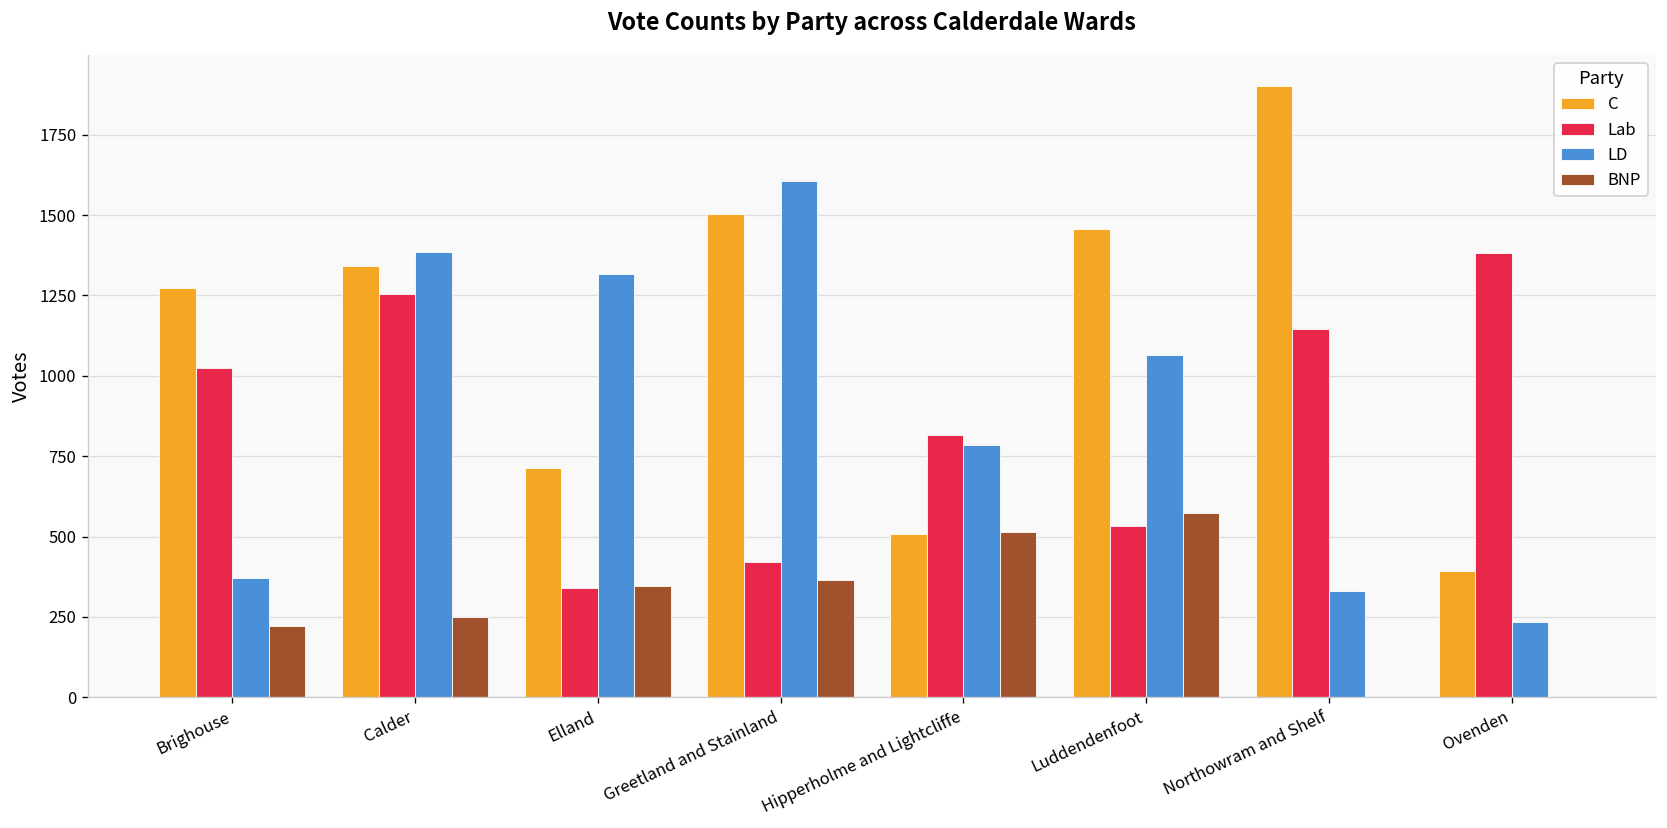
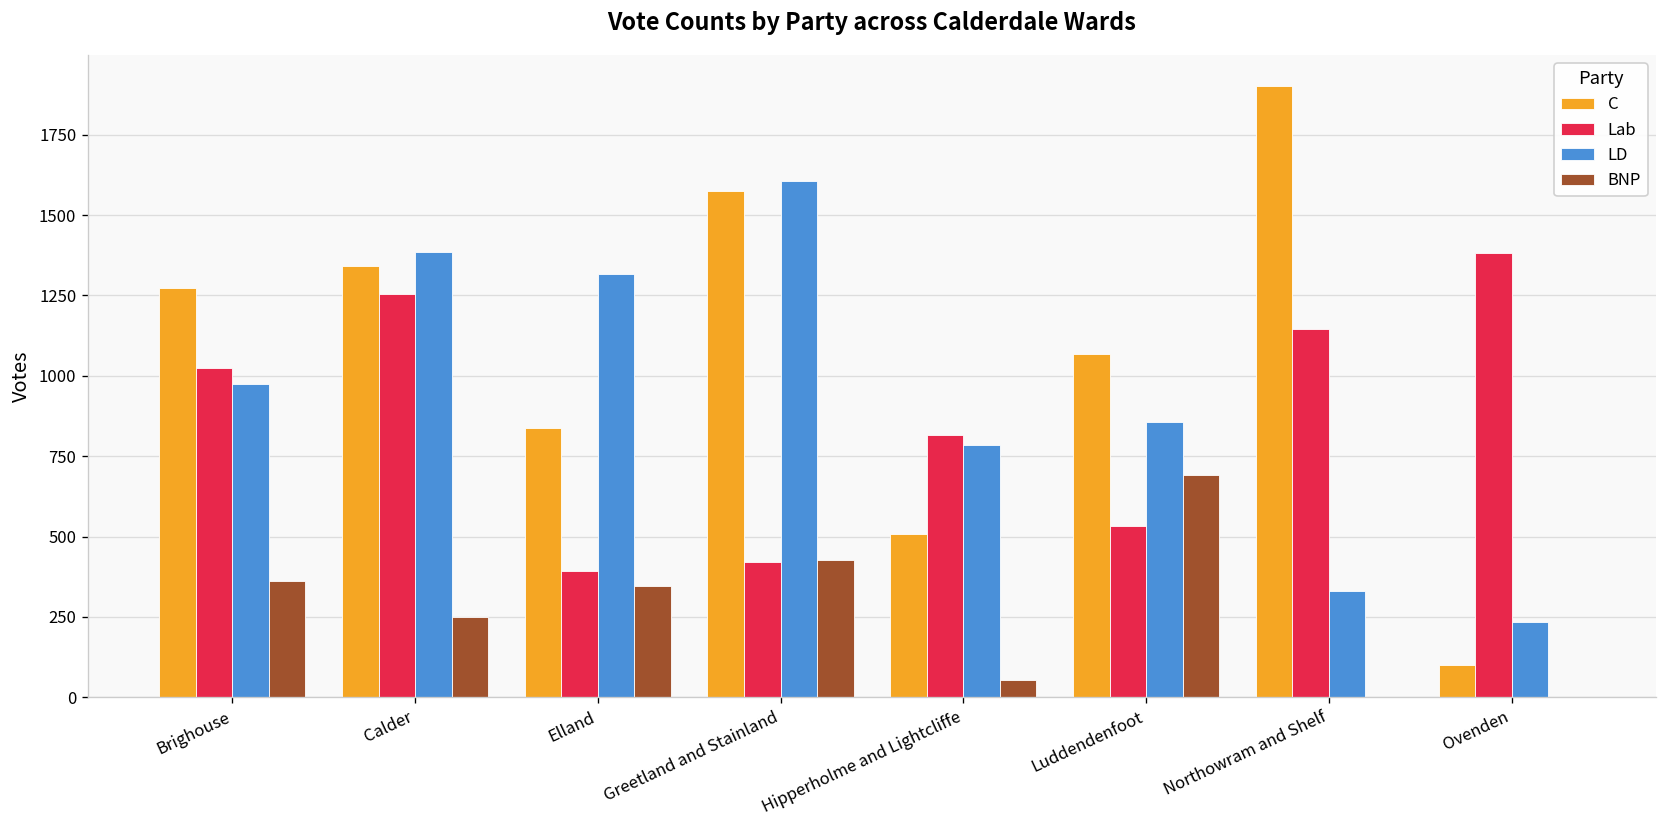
LD, Brighouse: 370 -> 980
BNP, Brighouse: 220 -> 360
C, Elland: 710 -> 840
Lab, Elland: 340 -> 390
C, Greetland and Stainland: 1500 -> 1580
BNP, Greetland and Stainland: 370 -> 430
BNP, Hipperholme and Lightcliffe: 520 -> 50
C, Luddendenfoot: 1460 -> 1070
LD, Luddendenfoot: 1070 -> 860
BNP, Luddendenfoot: 570 -> 690
C, Ovenden: 390 -> 100
